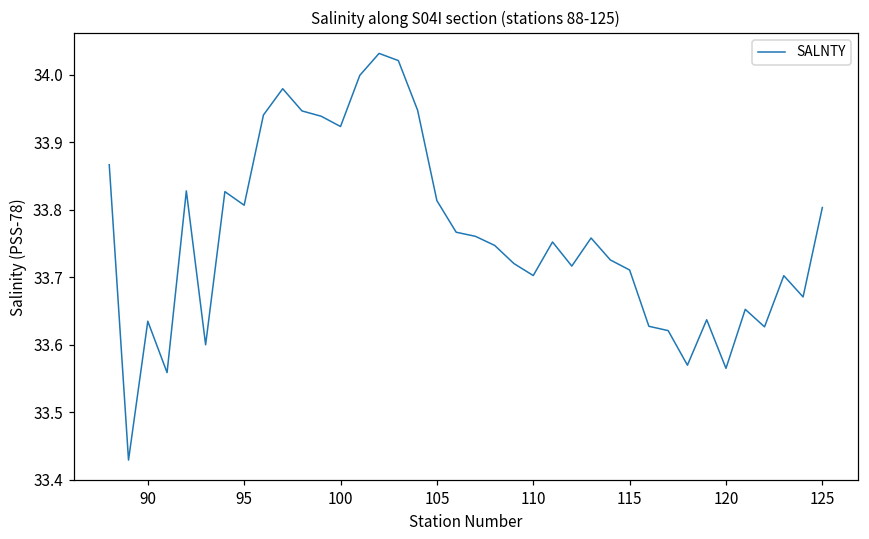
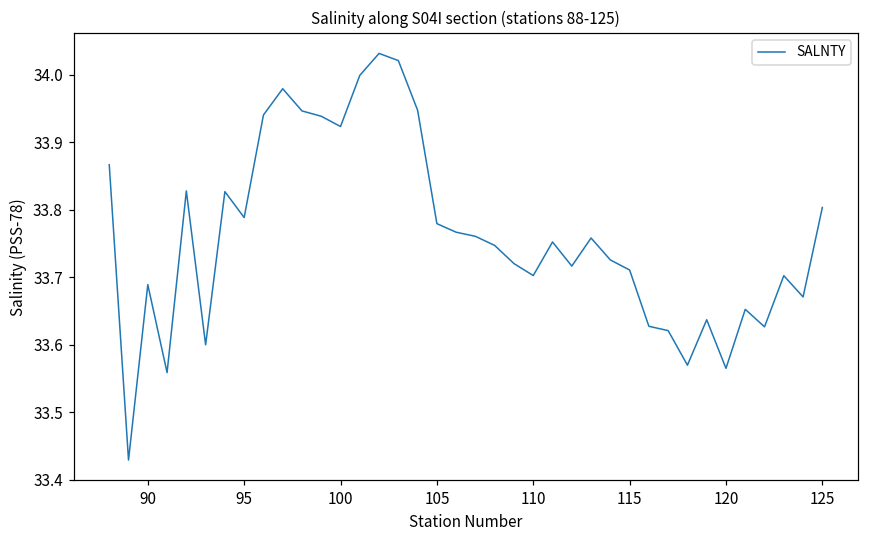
90: 33.63 -> 33.69
95: 33.81 -> 33.79
105: 33.81 -> 33.78
